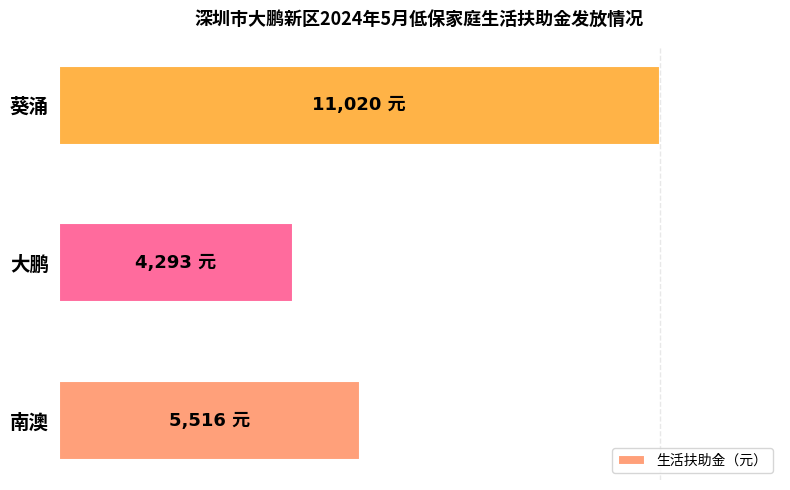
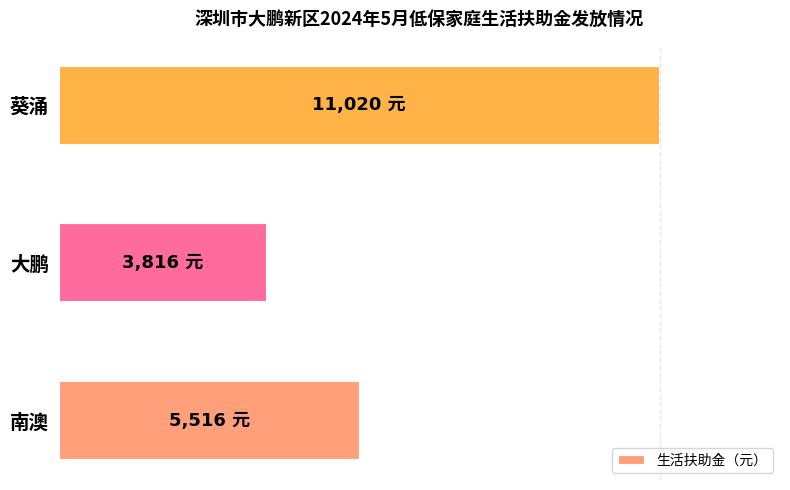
大鹏: 4,293 -> 3,816
